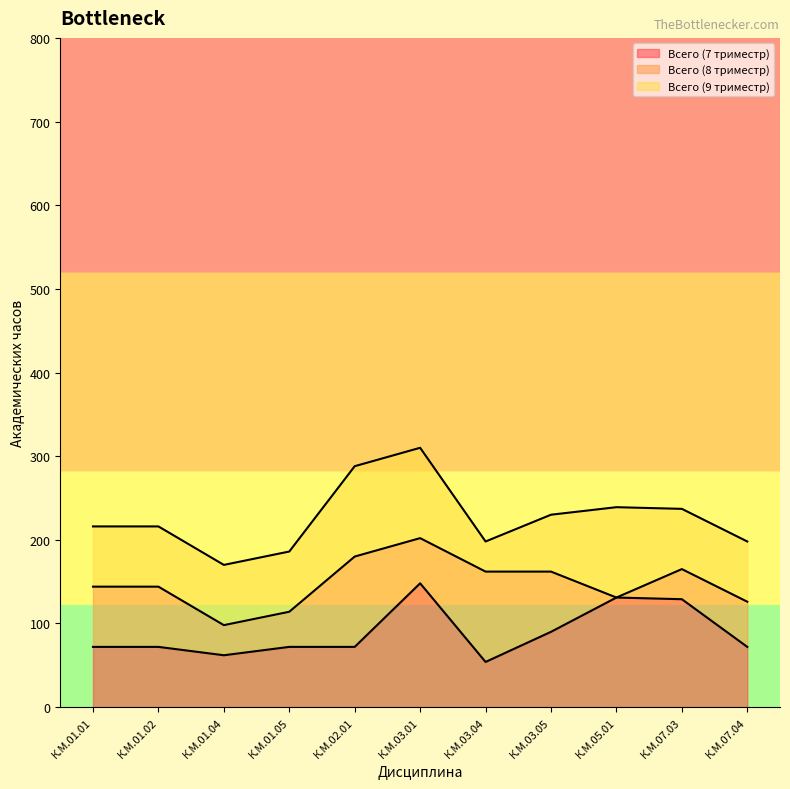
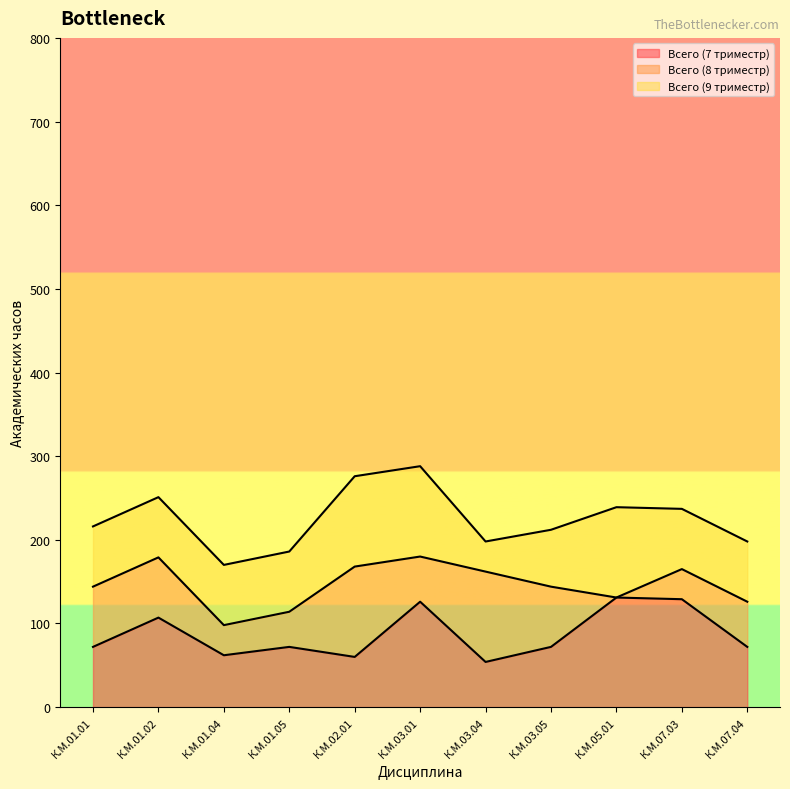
Всего (7 триместр), К.М.01.02: 70 -> 110
Всего (7 триместр), К.М.02.01: 70 -> 60
Всего (7 триместр), К.М.03.01: 150 -> 130
Всего (7 триместр), К.М.03.05: 90 -> 70
